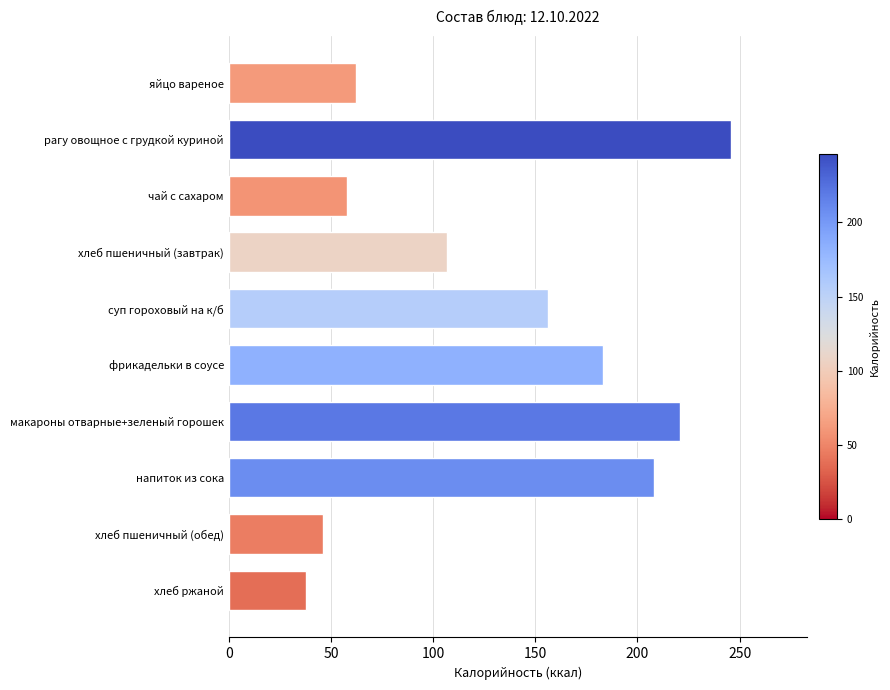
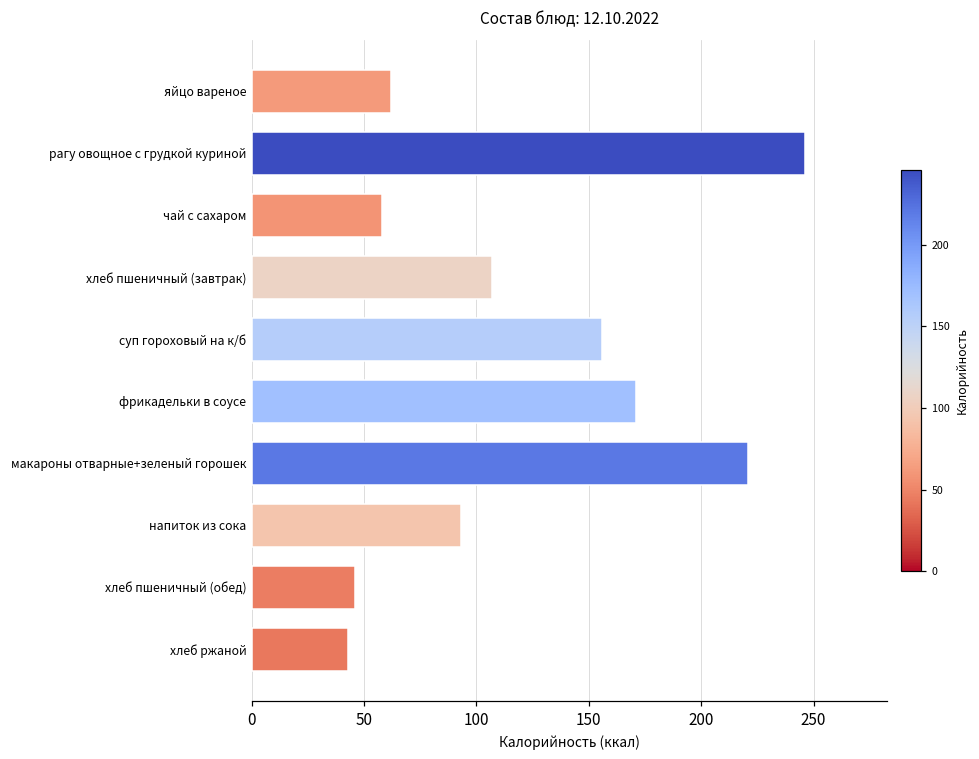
фрикадельки в соусе: 183 -> 171
напиток из сока: 208 -> 93
хлеб ржаной: 38 -> 43
